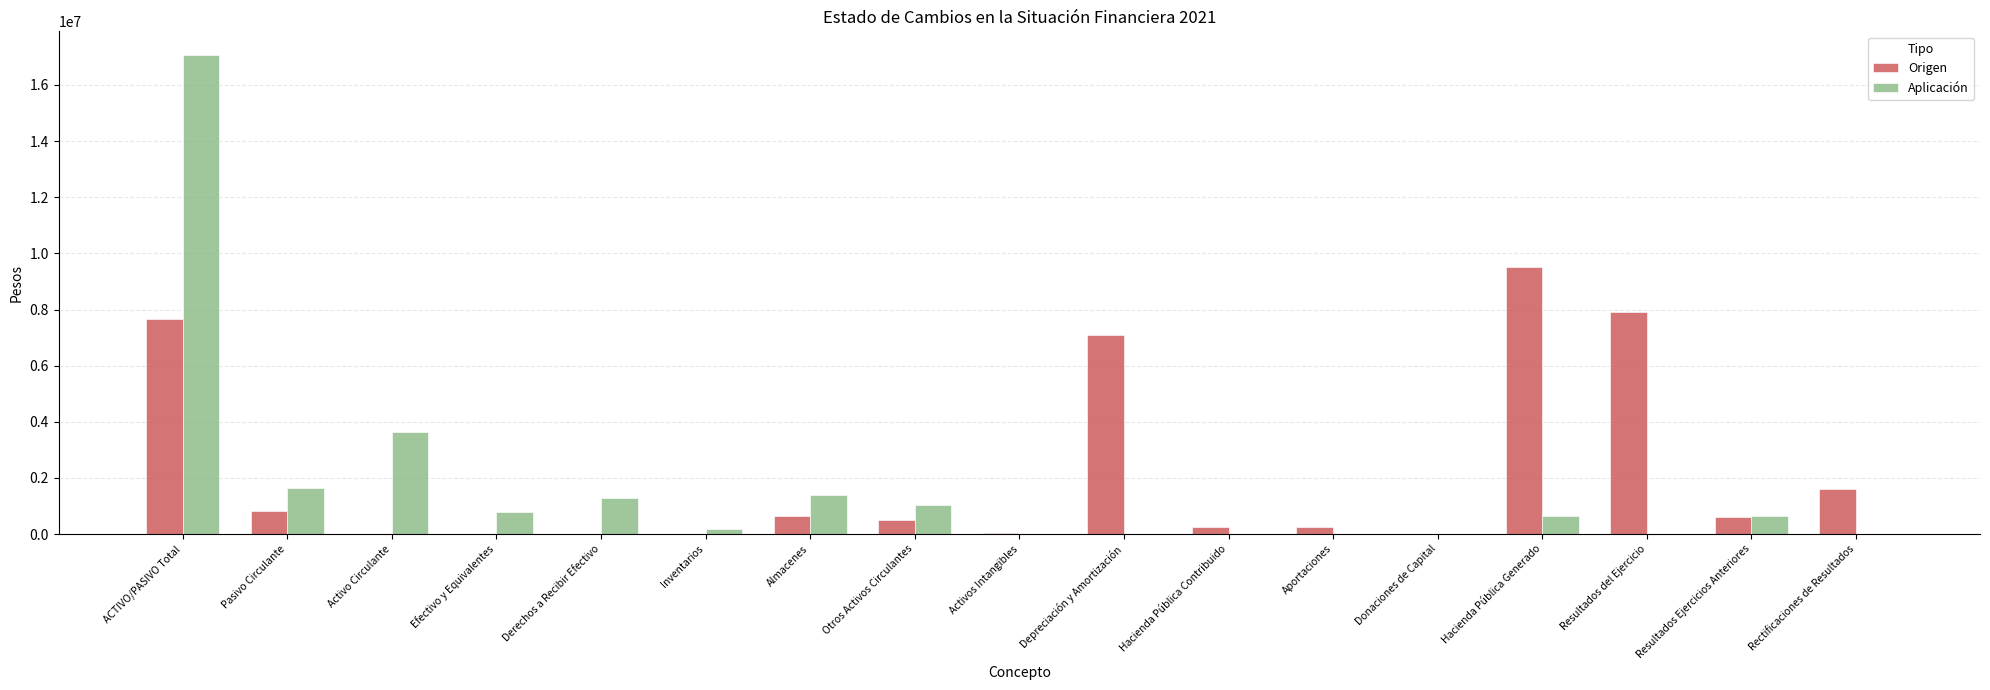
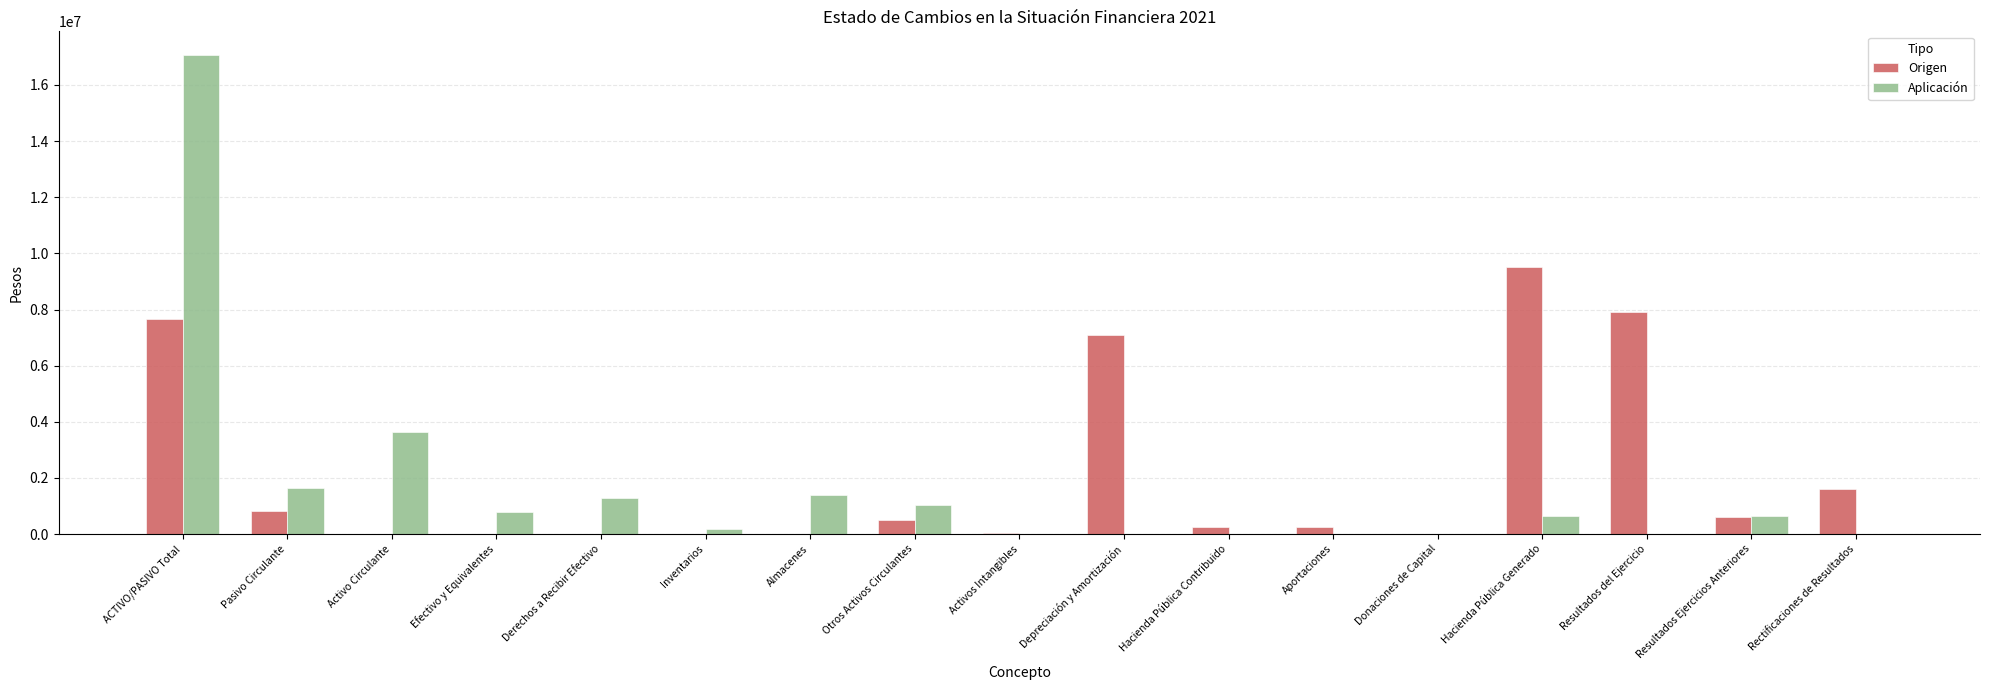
Origen, Almacenes: 600000 -> 0
